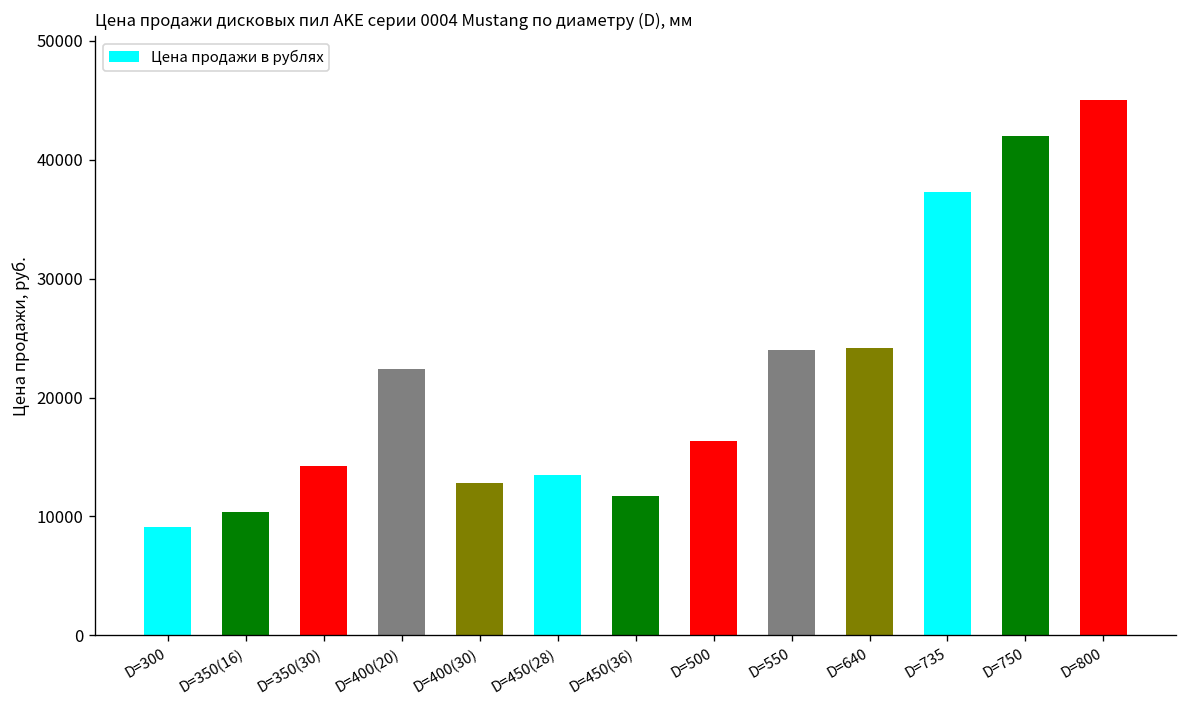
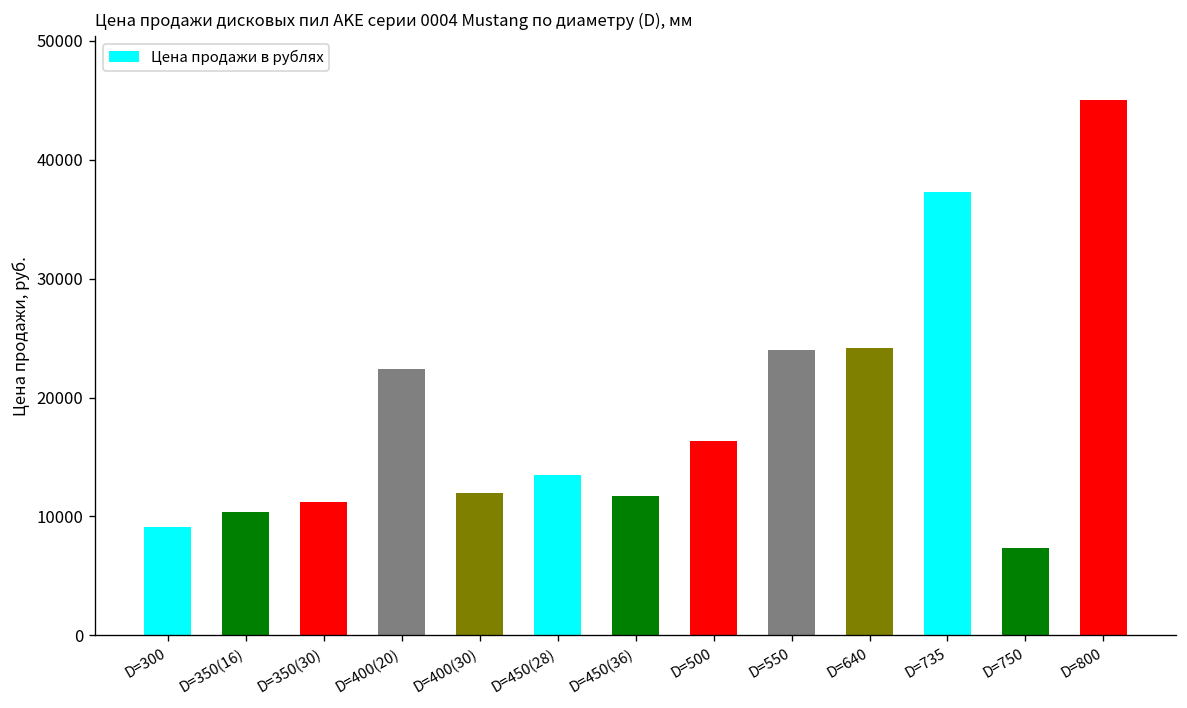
D=350(30): 14000 -> 11000
D=400(30): 13000 -> 12000
D=750: 42000 -> 7000
